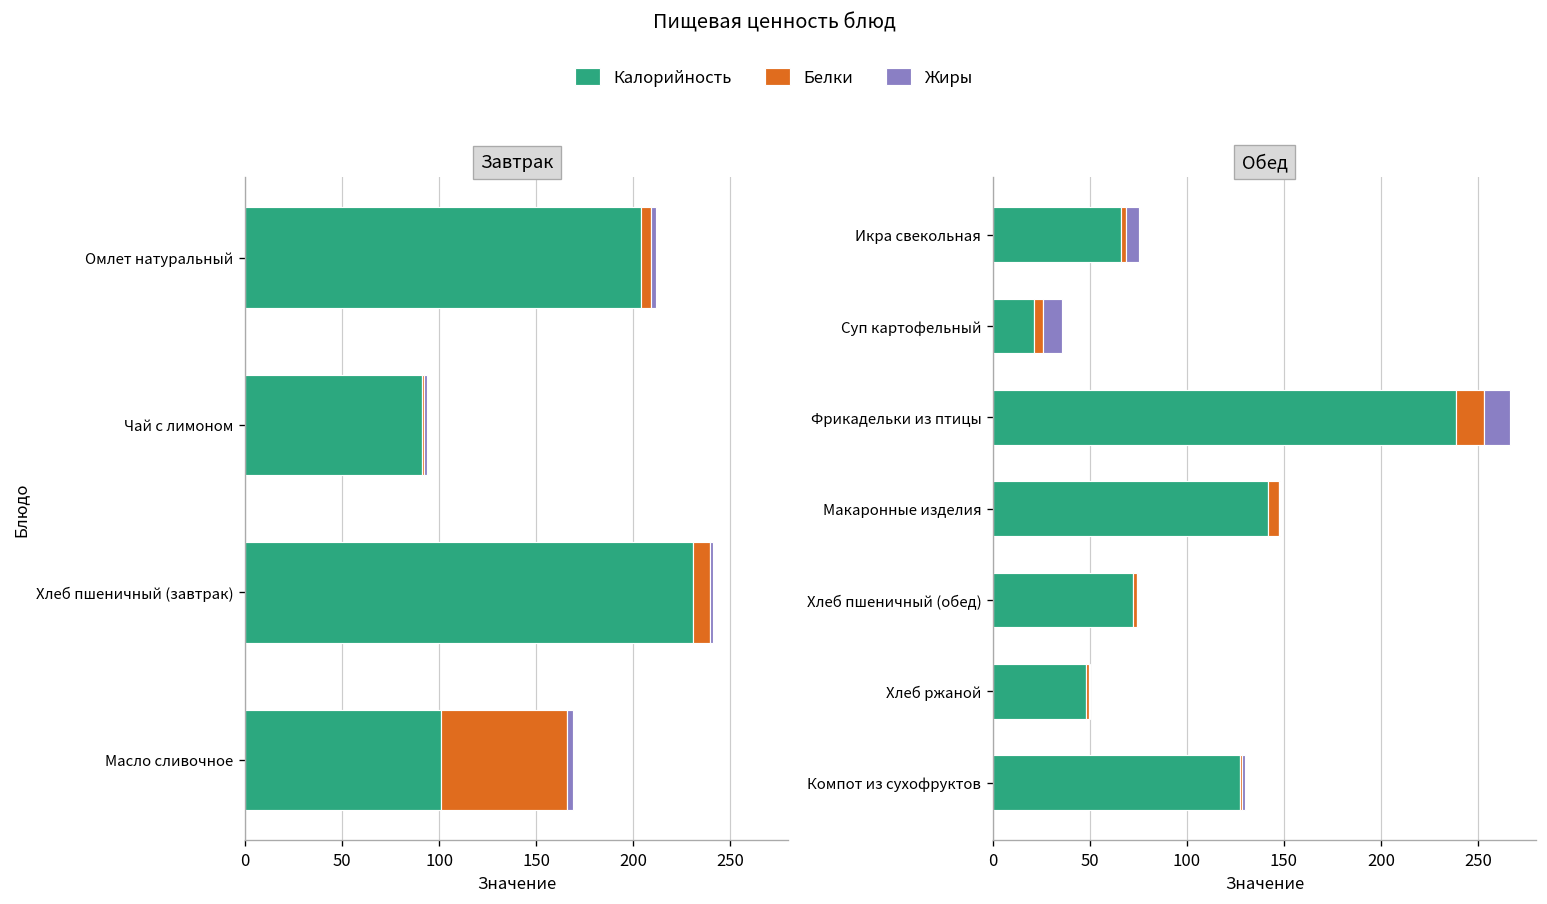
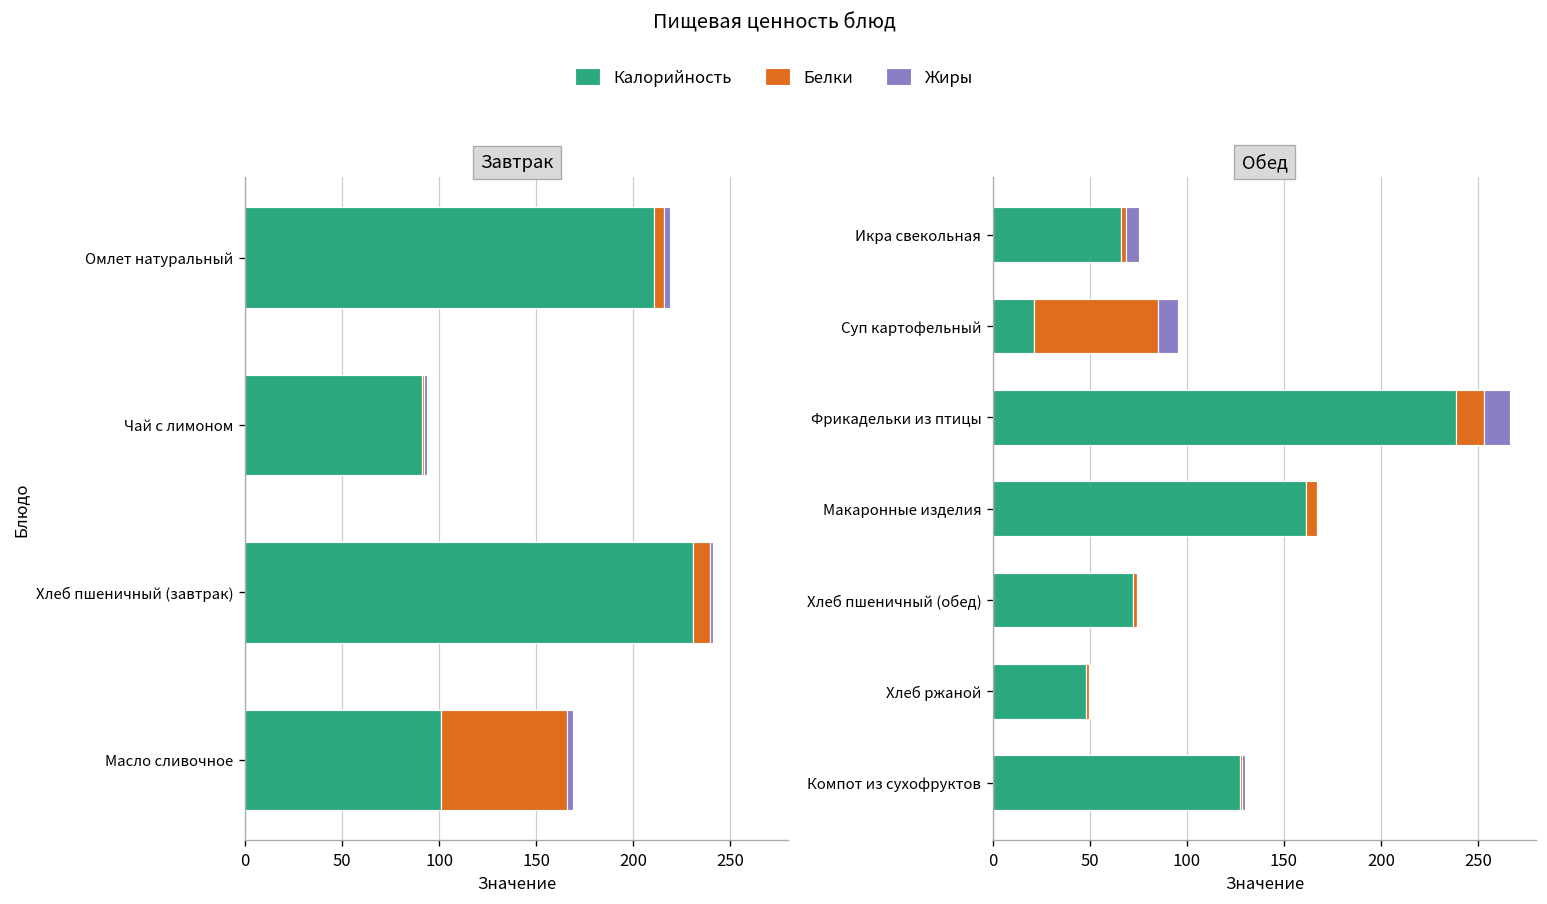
Завтрак, Калорийность, Омлет натуральный: 204 -> 211
Обед, Белки, Суп картофельный: 4 -> 64
Обед, Калорийность, Макаронные изделия: 142 -> 162
